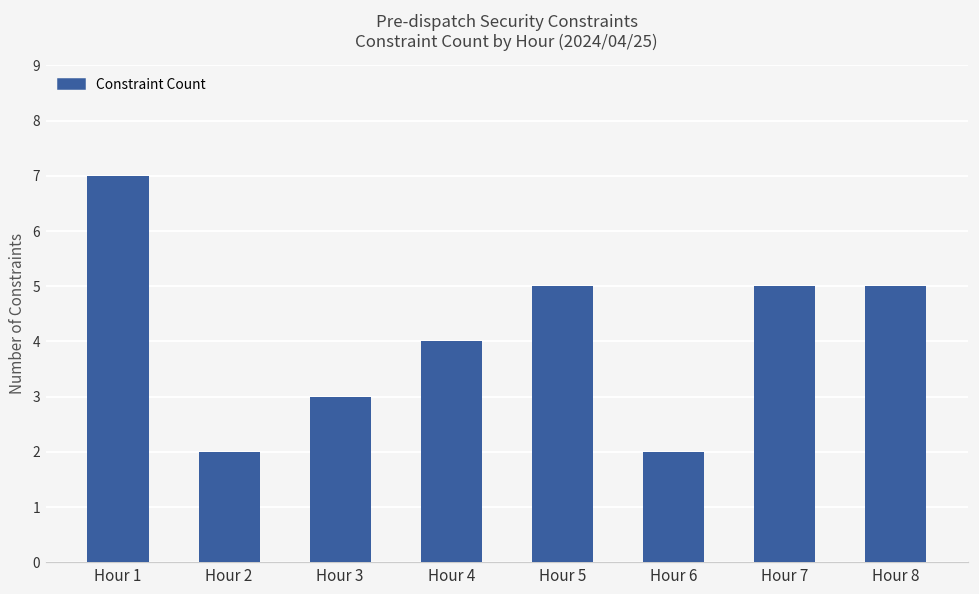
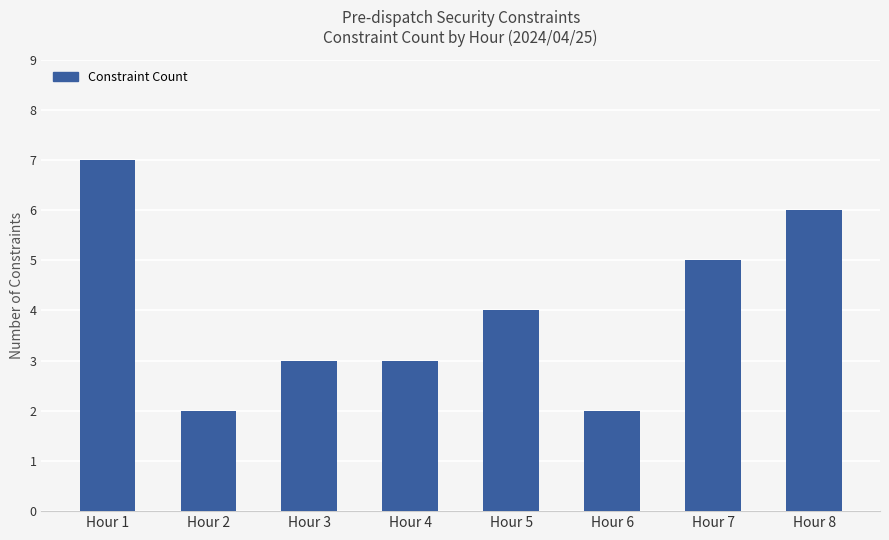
Hour 4: 4 -> 3
Hour 5: 5 -> 4
Hour 8: 5 -> 6
